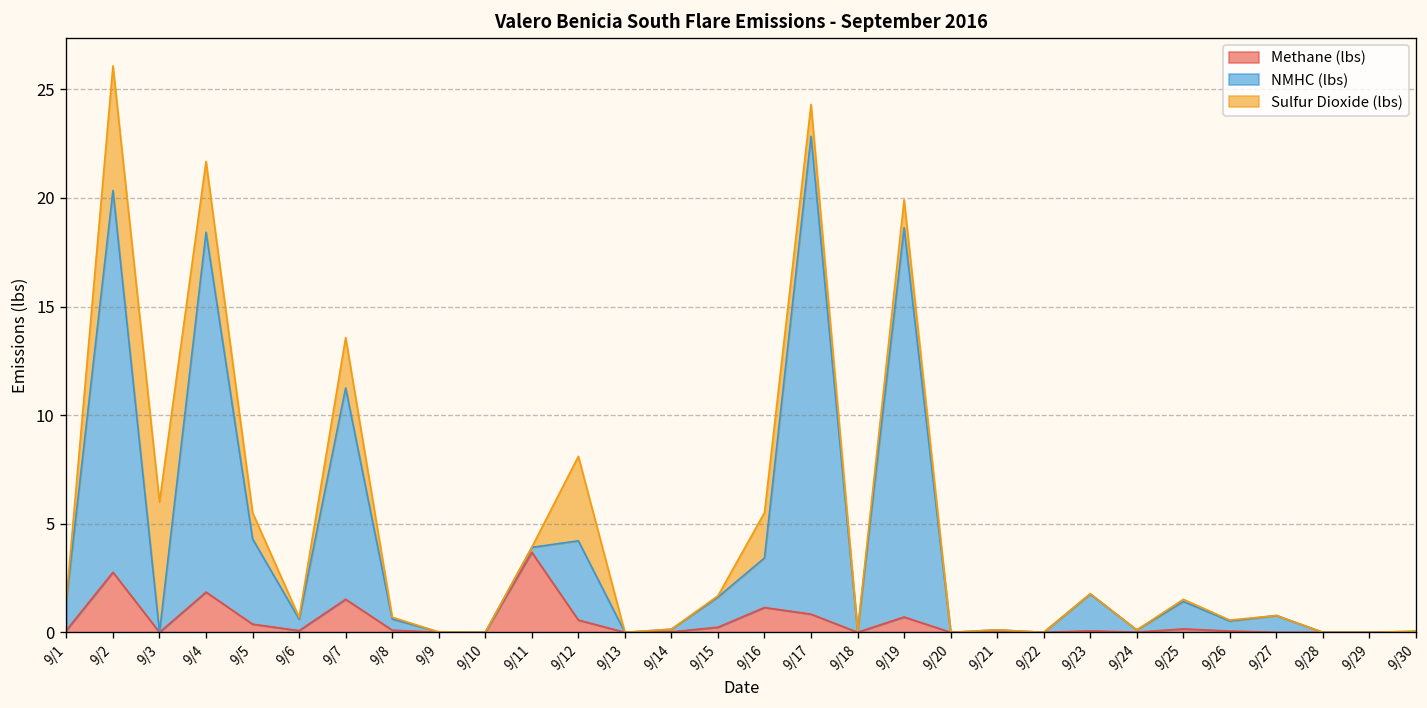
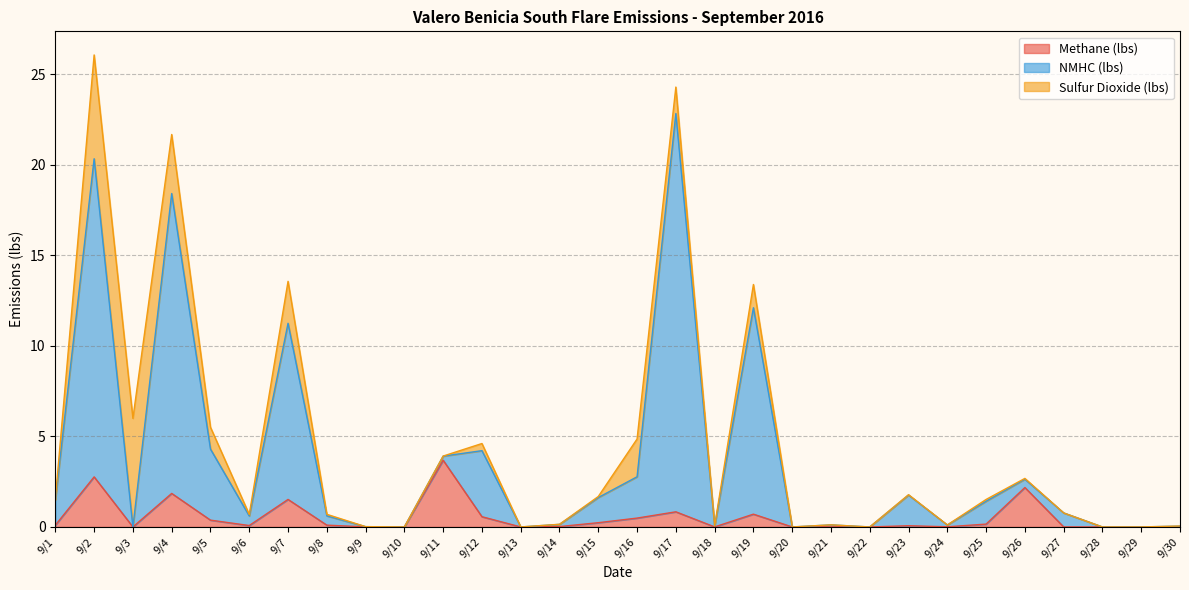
Sulfur Dioxide (lbs), 9/12: 3.9 -> 0.4
Methane (lbs), 9/16: 1.1 -> 0.5
NMHC (lbs), 9/19: 17.9 -> 11.4
Methane (lbs), 9/26: 0.1 -> 2.2
